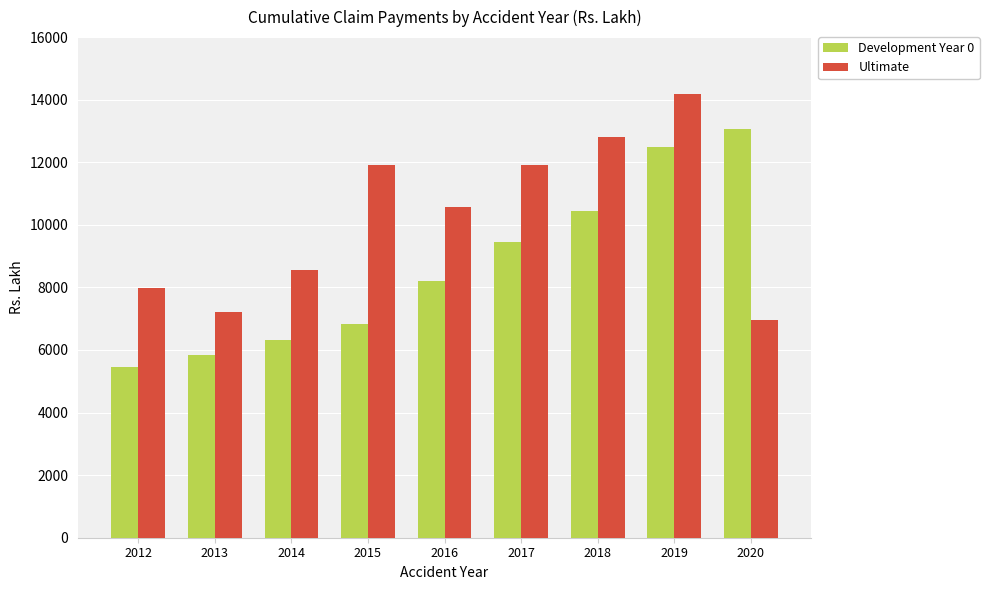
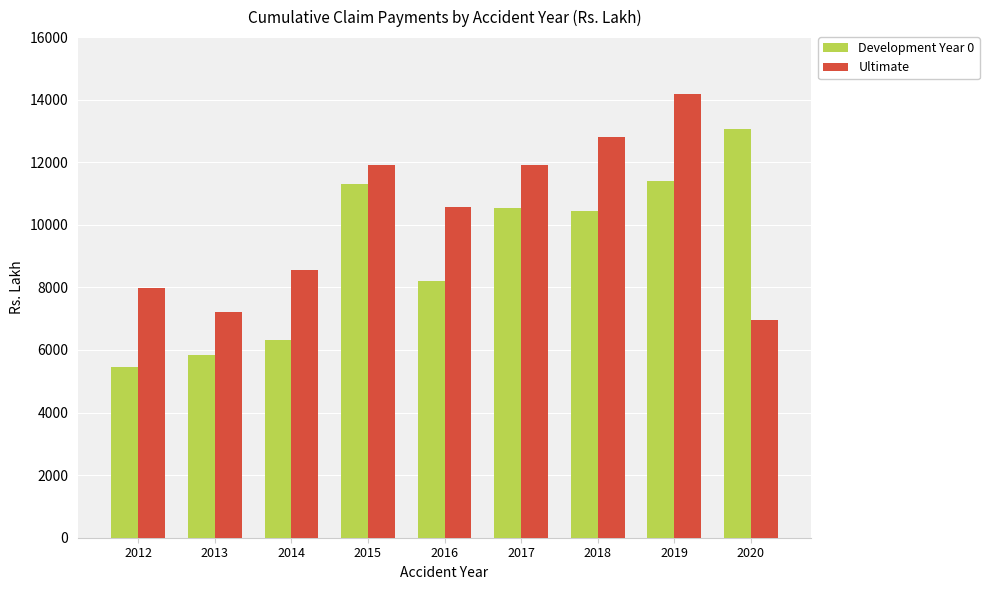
Development Year 0, 2015: 6800 -> 11300
Development Year 0, 2017: 9500 -> 10600
Development Year 0, 2019: 12500 -> 11400
